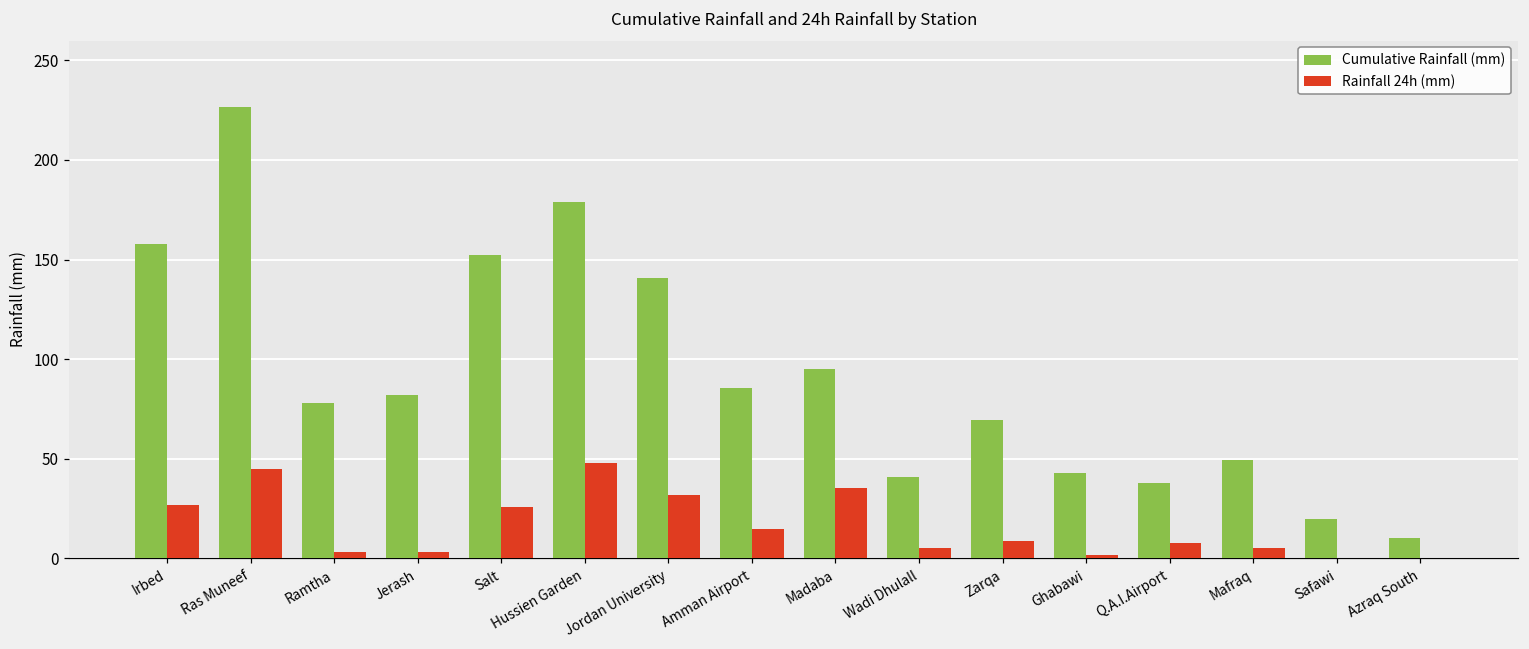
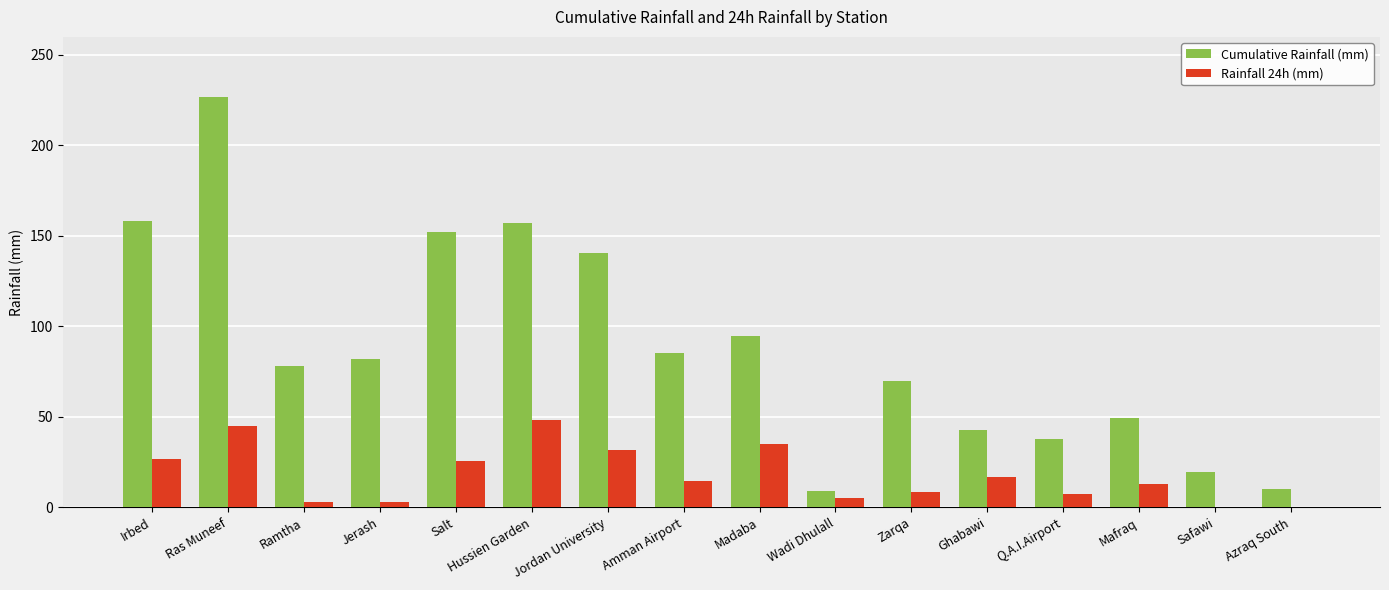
Cumulative Rainfall (mm), Hussien Garden: 179 -> 157
Cumulative Rainfall (mm), Wadi Dhulall: 41 -> 9
Rainfall 24h (mm), Ghabawi: 1 -> 17
Rainfall 24h (mm), Mafraq: 5 -> 13
